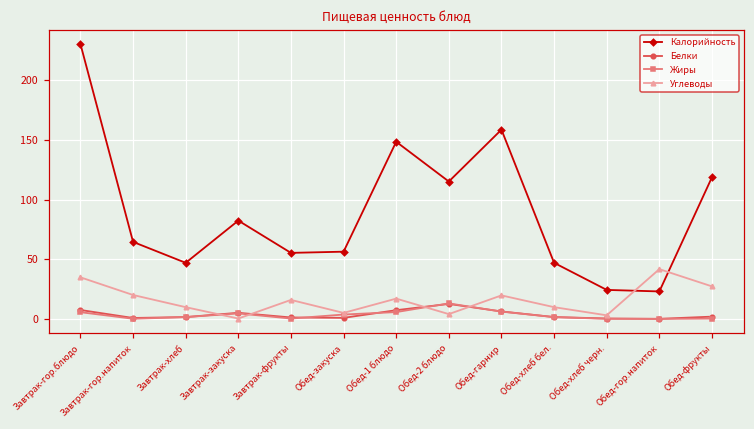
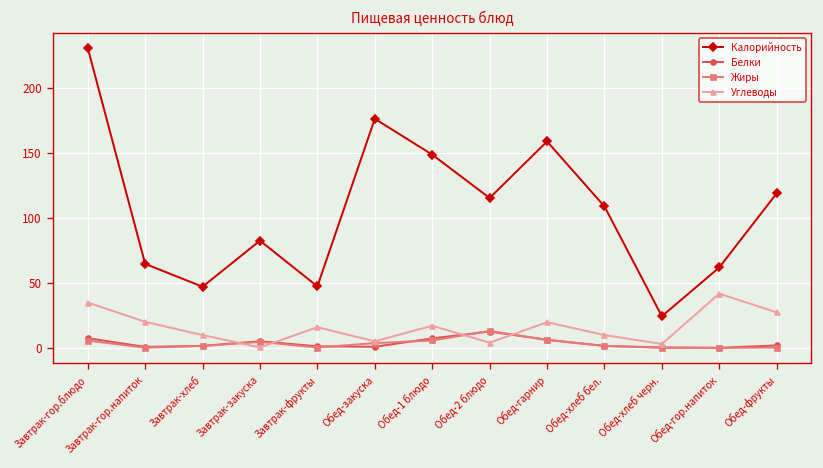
Калорийность, Завтрак-фрукты: 55 -> 47
Калорийность, Обед-закуска: 56 -> 176
Калорийность, Обед-хлеб бел.: 47 -> 109
Калорийность, Обед-гор.напиток: 23 -> 62
